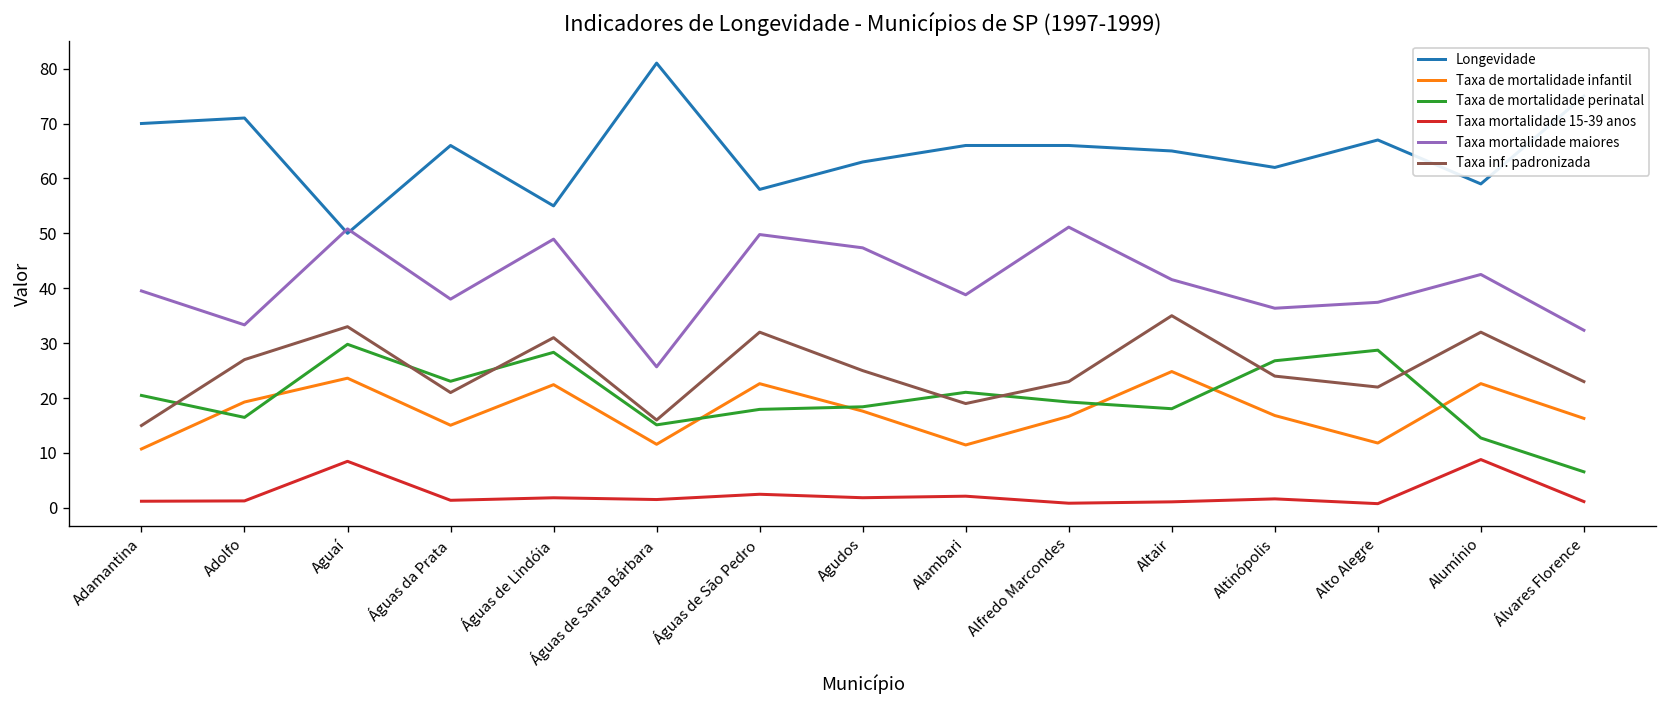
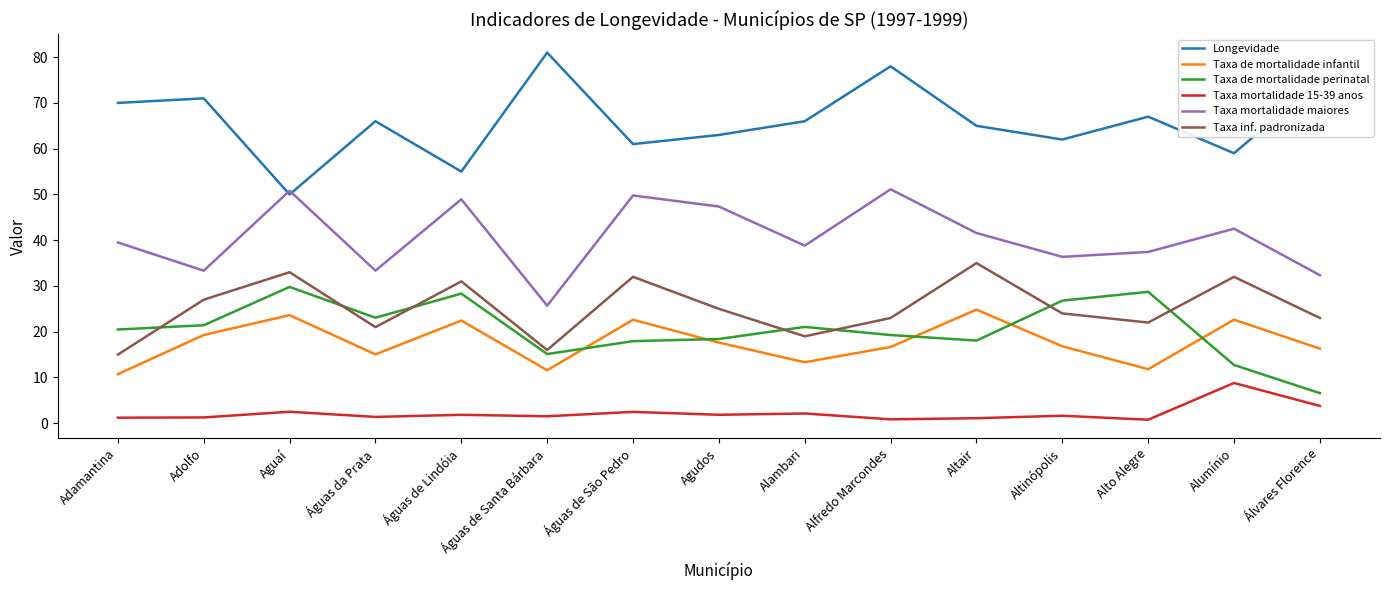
Taxa de mortalidade perinatal, Adolfo: 16 -> 21
Taxa mortalidade 15-39 anos, Aguaí: 8 -> 3
Taxa mortalidade maiores, Águas da Prata: 38 -> 33
Longevidade, Águas de São Pedro: 58 -> 61
Taxa de mortalidade infantil, Alambari: 11 -> 13
Longevidade, Alfredo Marcondes: 66 -> 78
Taxa mortalidade 15-39 anos, Álvares Florence: 1 -> 4
